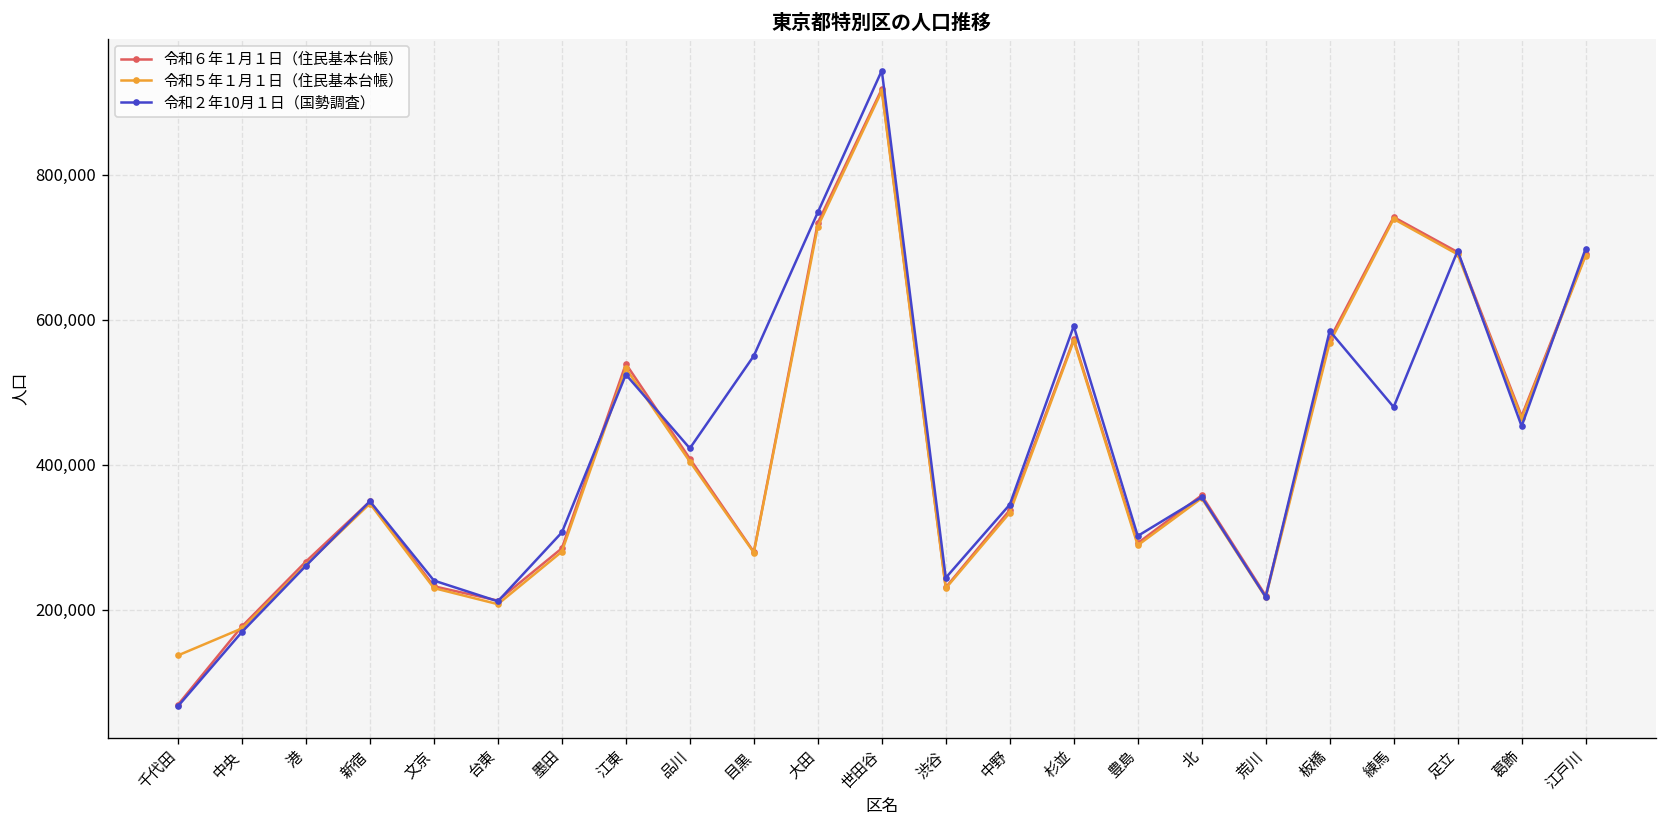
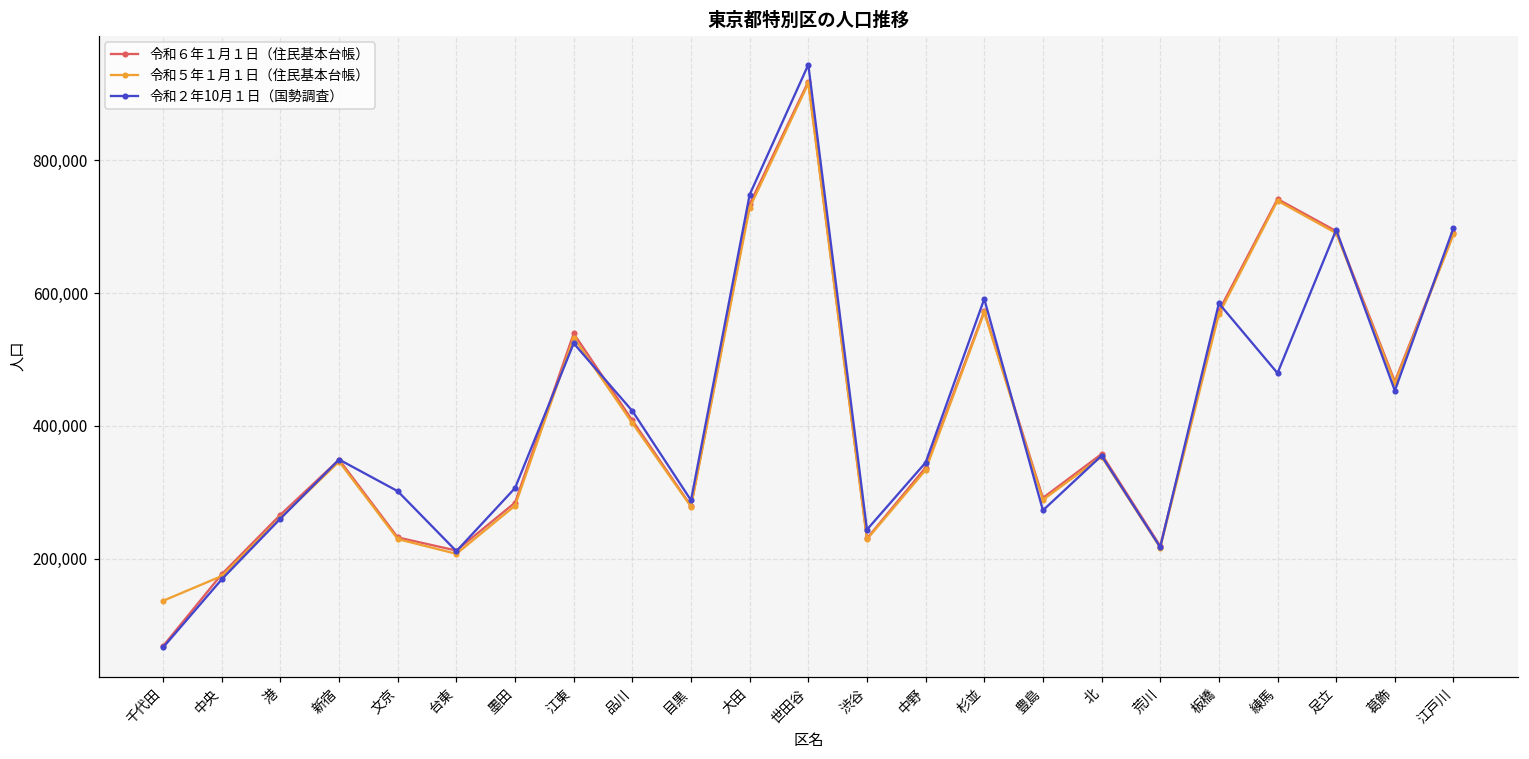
令和２年10月１日（国勢調査）, 文京: 240,000 -> 300,000
令和２年10月１日（国勢調査）, 目黒: 550,000 -> 290,000
令和２年10月１日（国勢調査）, 豊島: 300,000 -> 270,000
